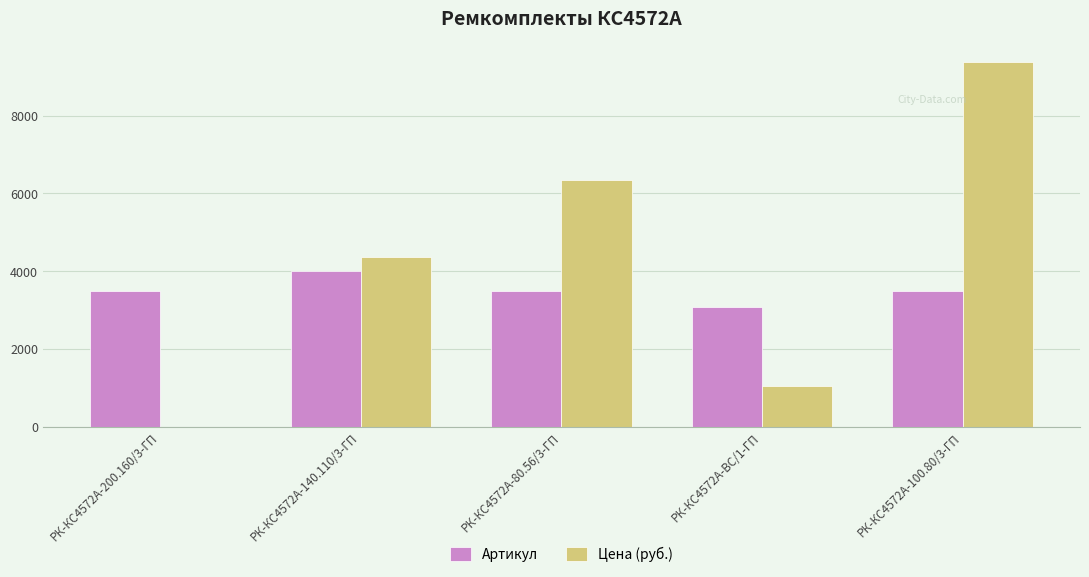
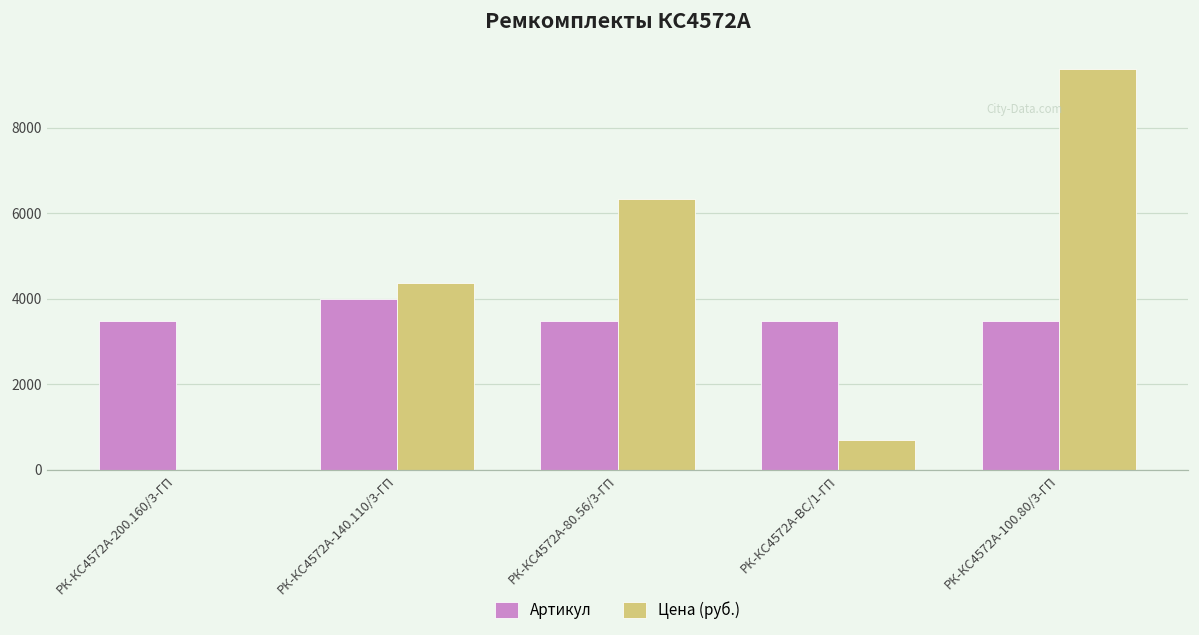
Артикул, РК-КС4572А-ВС/1-ГП: 3100 -> 3500
Цена (руб.), РК-КС4572А-ВС/1-ГП: 1100 -> 700
